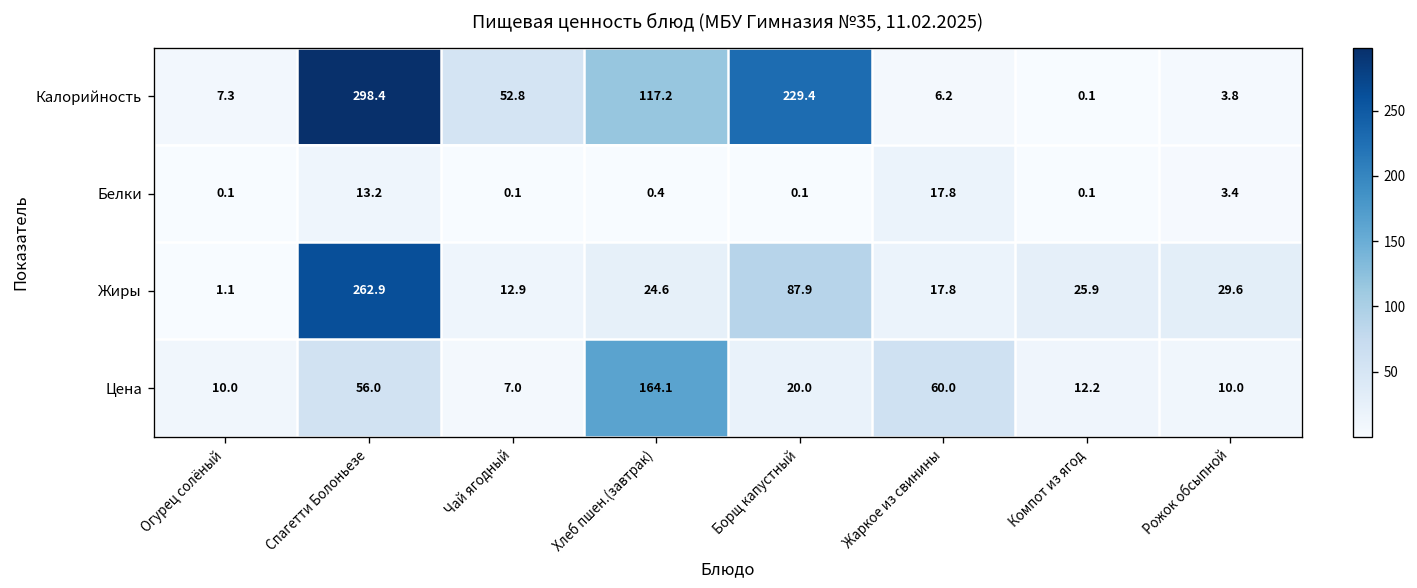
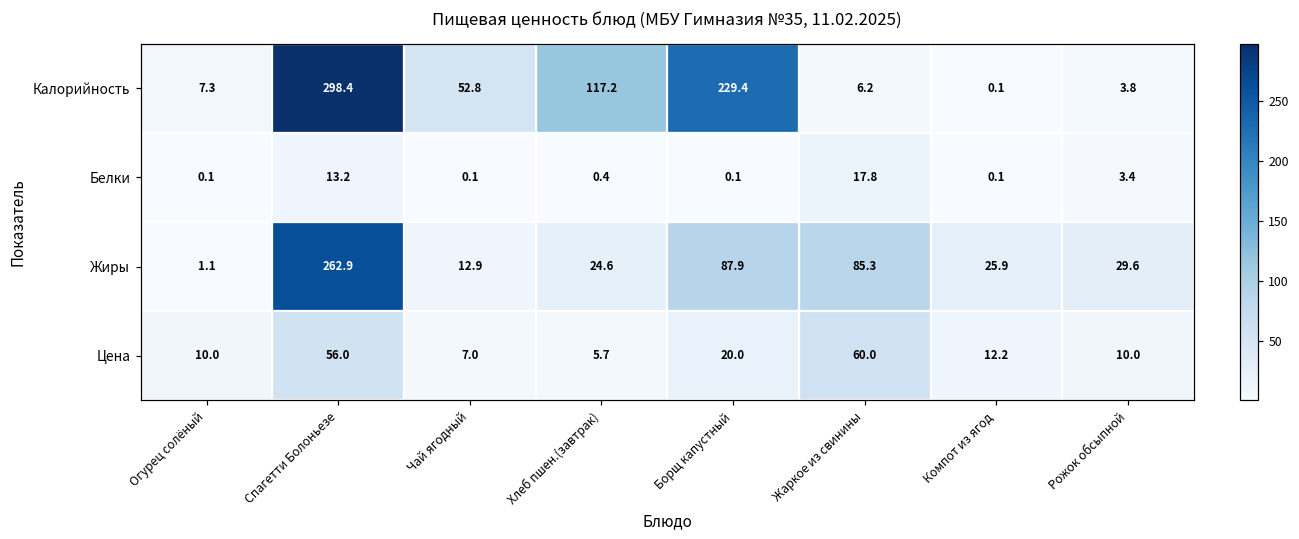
Жиры, Жаркое из свинины: 17.8 -> 85.3
Цена, Хлеб пшен.(завтрак): 164.1 -> 5.7
